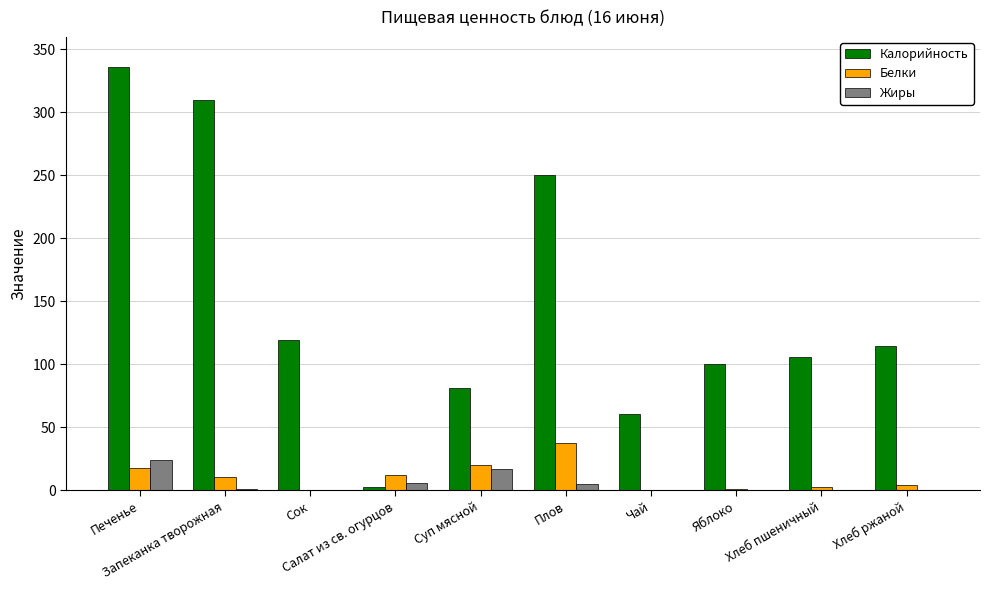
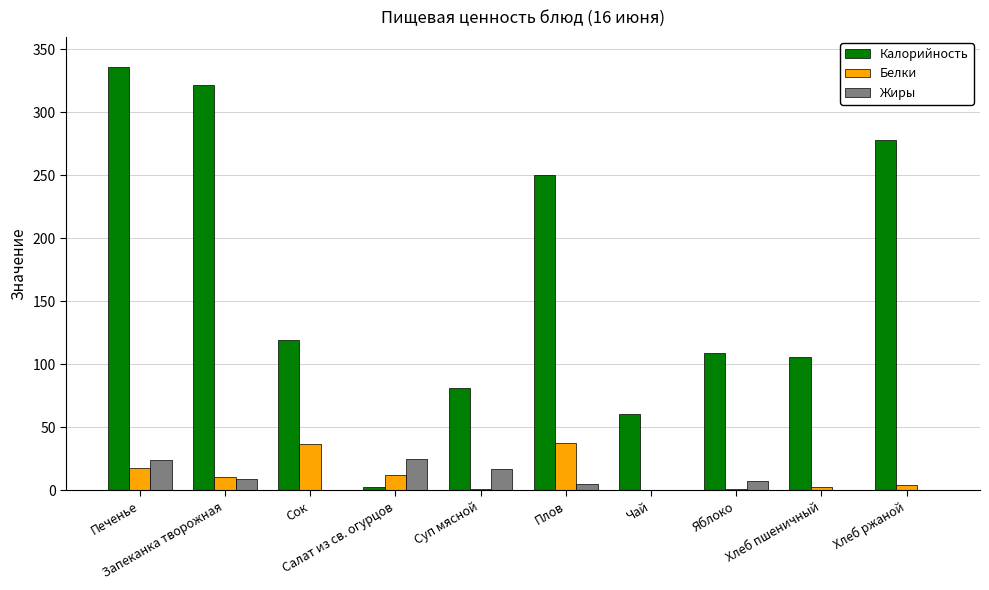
Калорийность, Запеканка творожная: 310 -> 322
Жиры, Запеканка творожная: 1 -> 9
Белки, Сок: 1 -> 37
Жиры, Салат из св. огурцов: 6 -> 25
Белки, Суп мясной: 20 -> 1
Калорийность, Яблоко: 100 -> 109
Жиры, Яблоко: 0 -> 8
Калорийность, Хлеб ржаной: 115 -> 278
